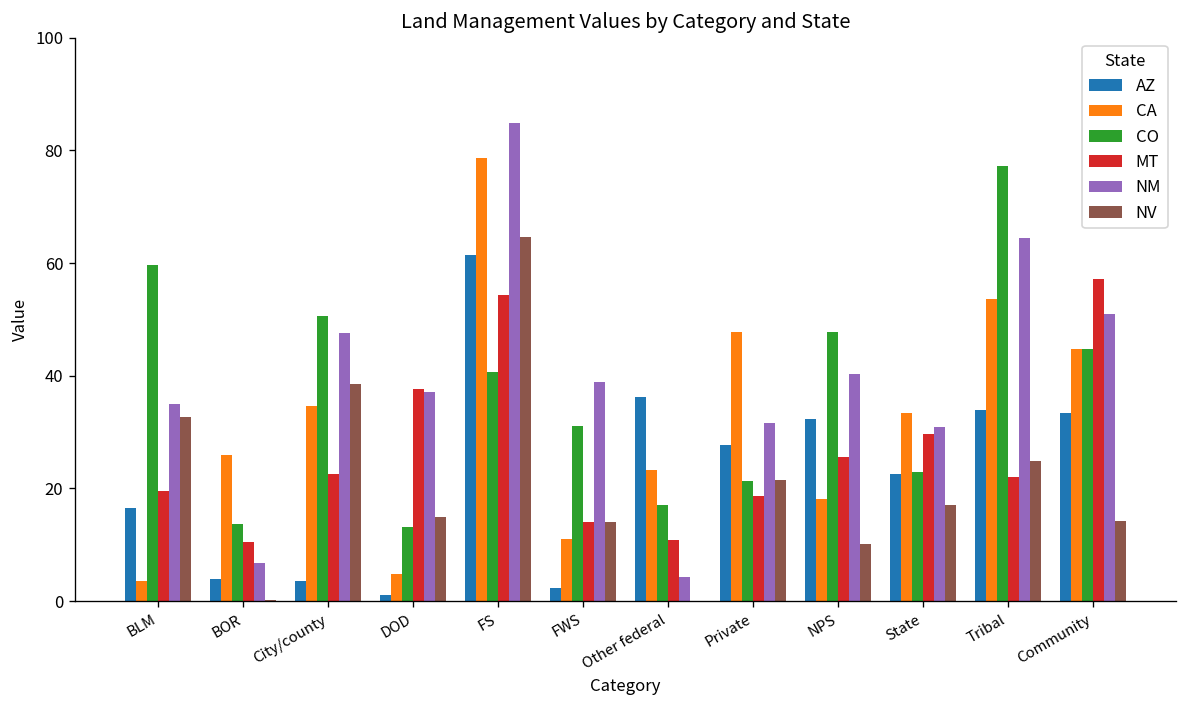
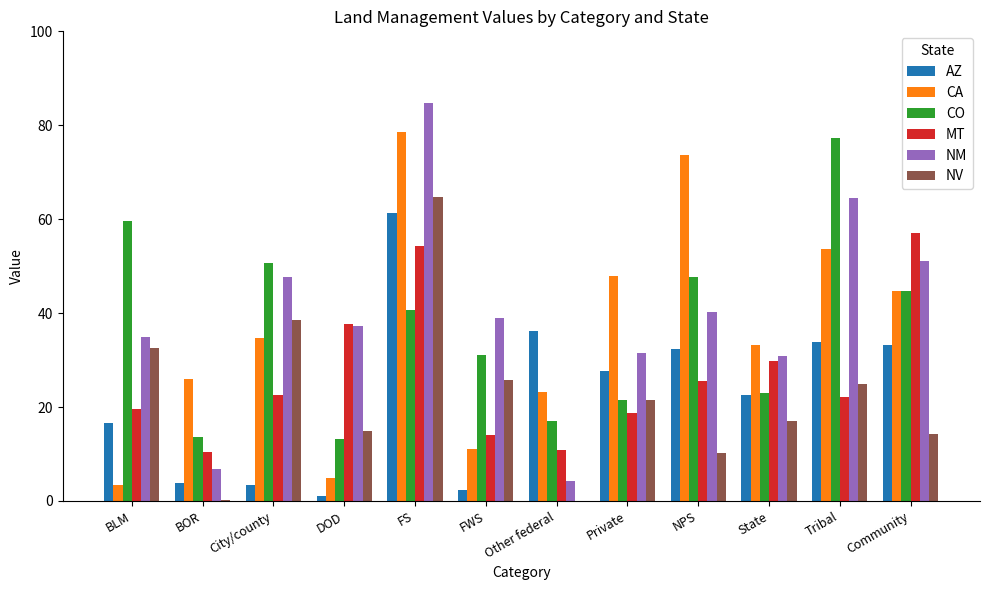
NV, FWS: 14 -> 26
CA, NPS: 18 -> 74
